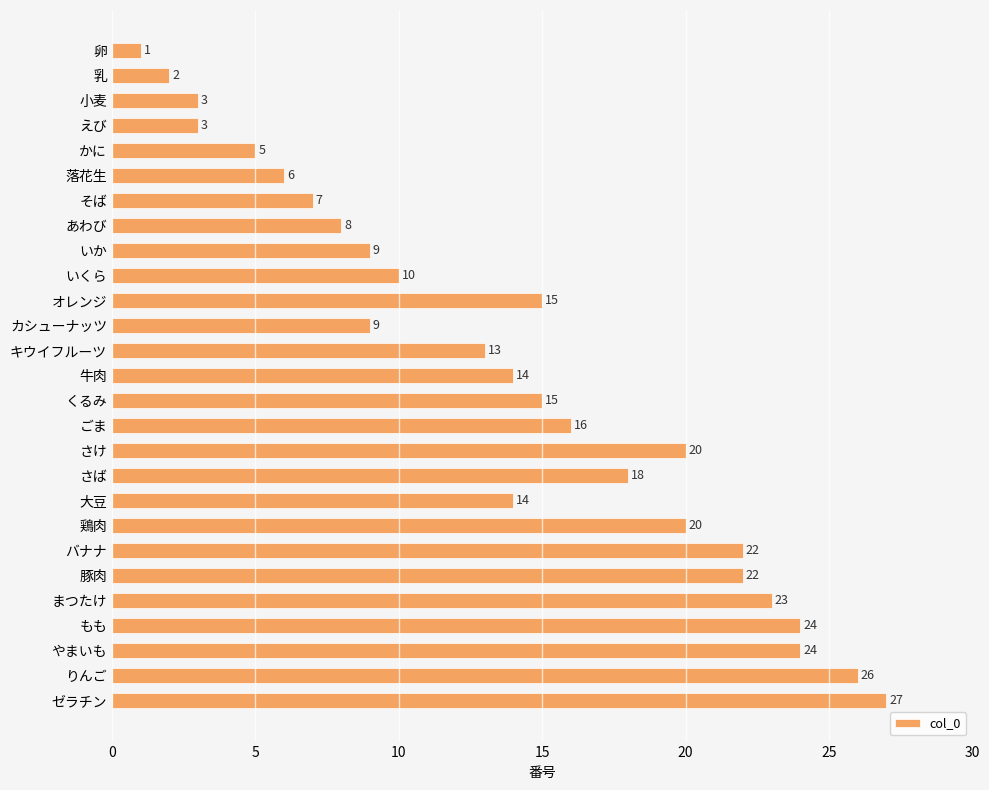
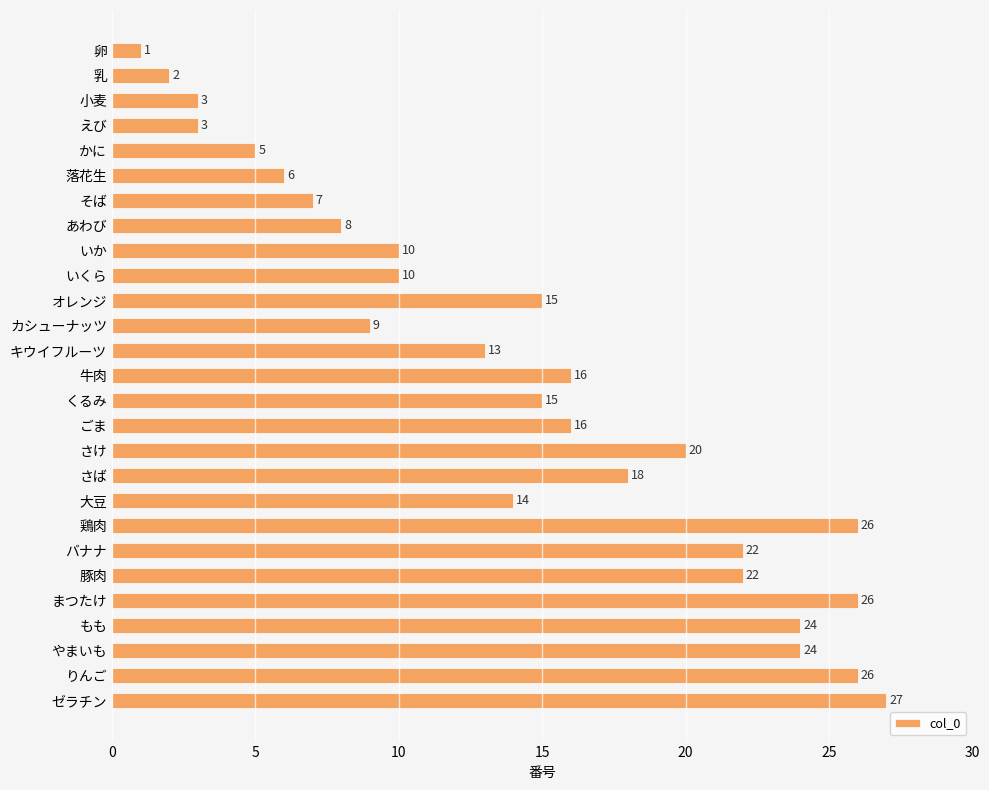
いか: 9 -> 10
牛肉: 14 -> 16
鶏肉: 20 -> 26
まつたけ: 23 -> 26
